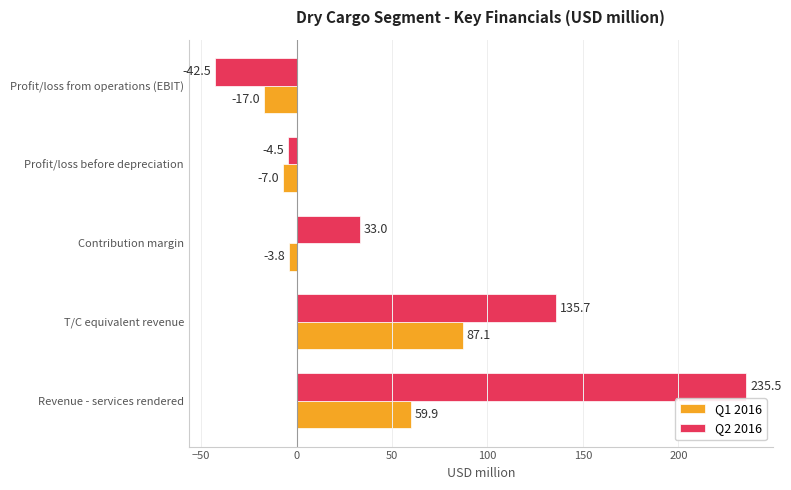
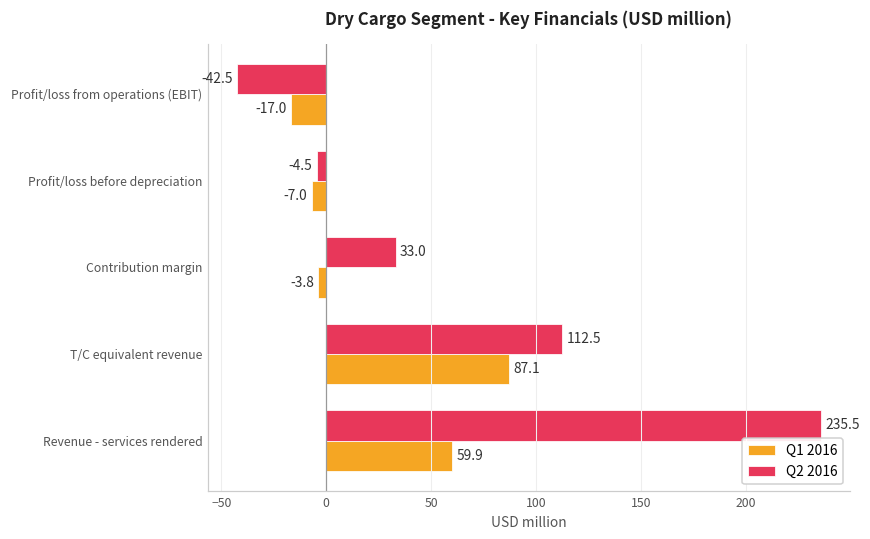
Q2 2016, T/C equivalent revenue: 135.7 -> 112.5
